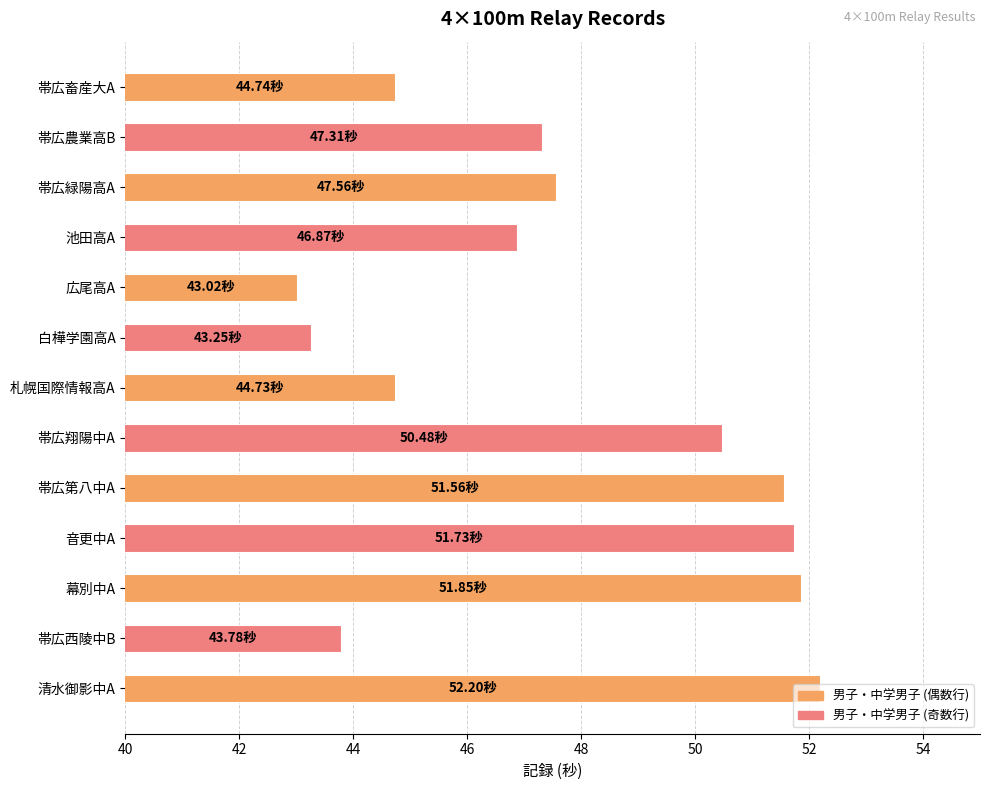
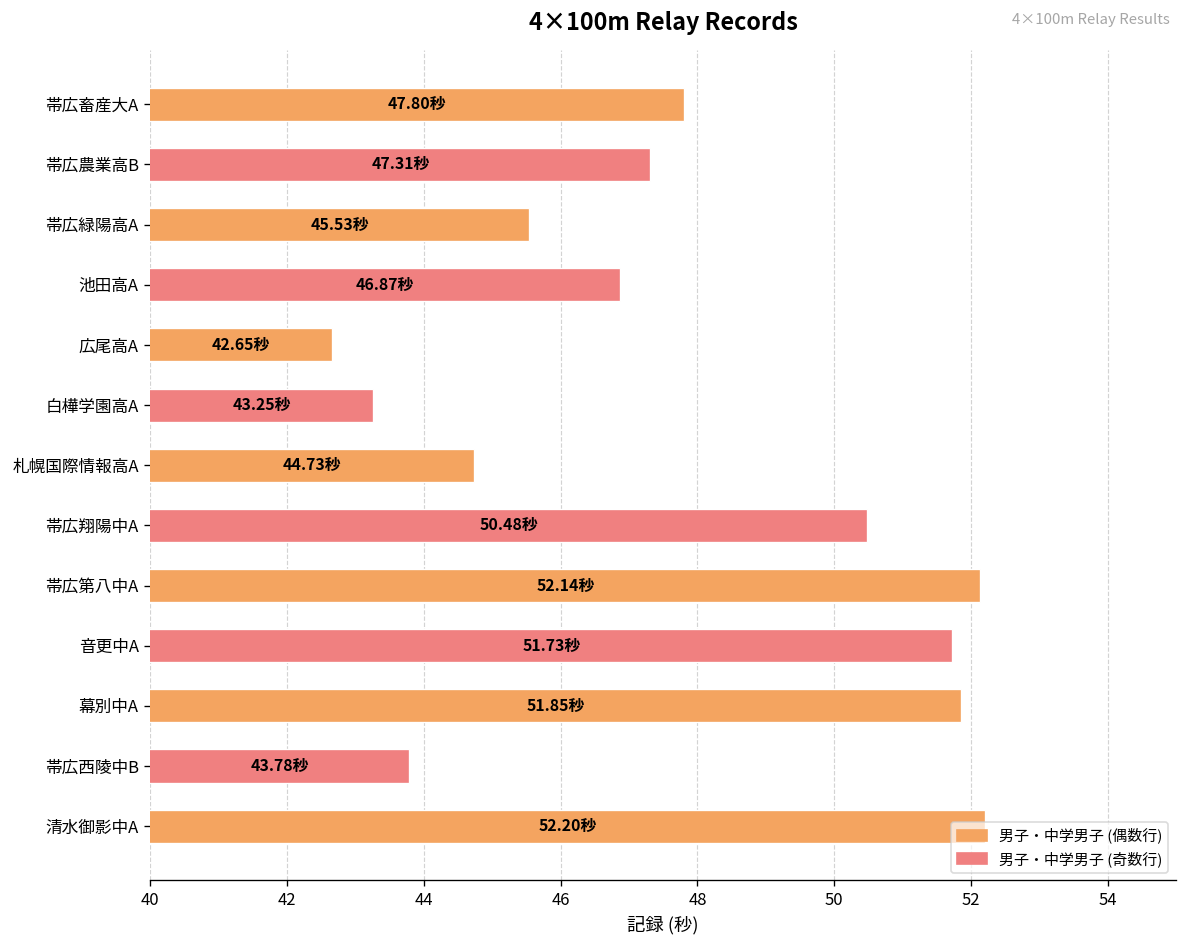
帯広畜産大A: 44.74秒 -> 47.80秒
帯広緑陽高A: 47.56秒 -> 45.53秒
広尾高A: 43.02秒 -> 42.65秒
帯広第八中A: 51.56秒 -> 52.14秒
